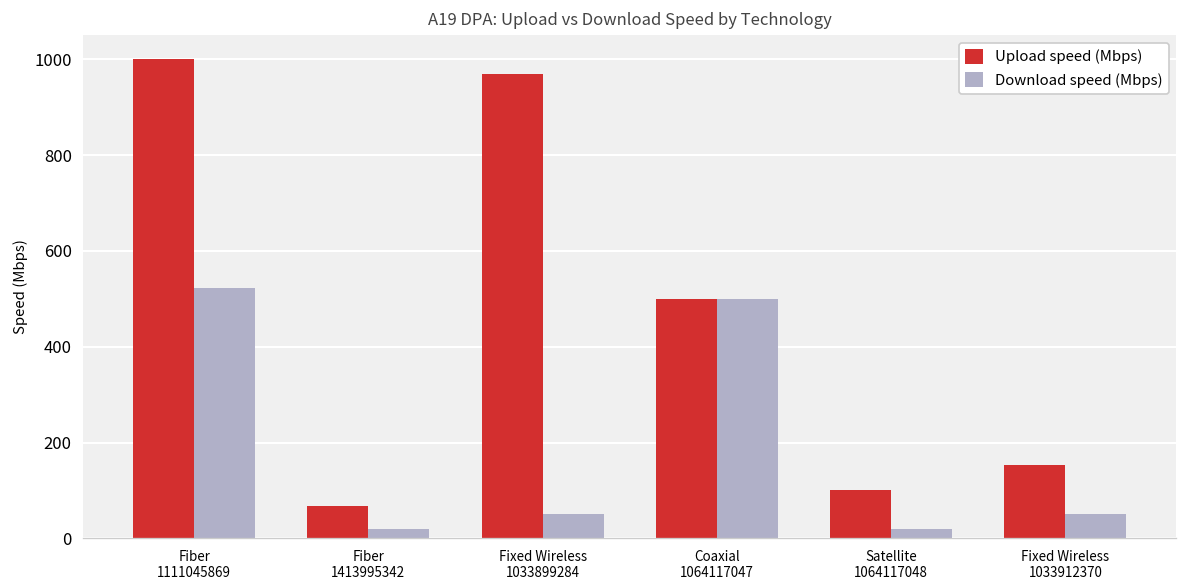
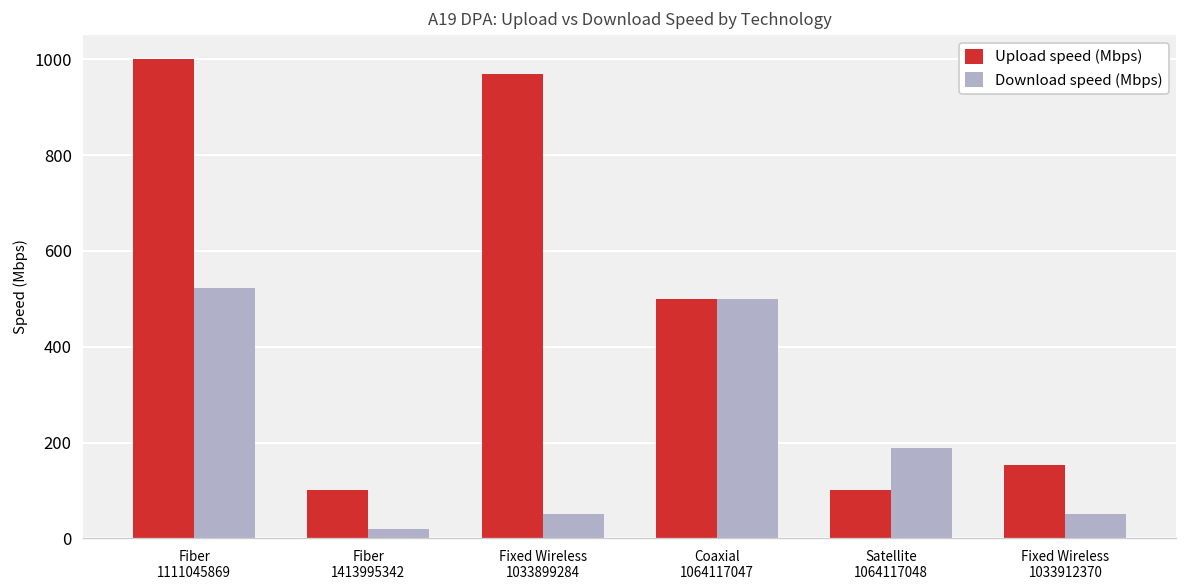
Upload speed (Mbps), Fiber 1413995342: 70 -> 100
Download speed (Mbps), Satellite 1064117048: 20 -> 190
